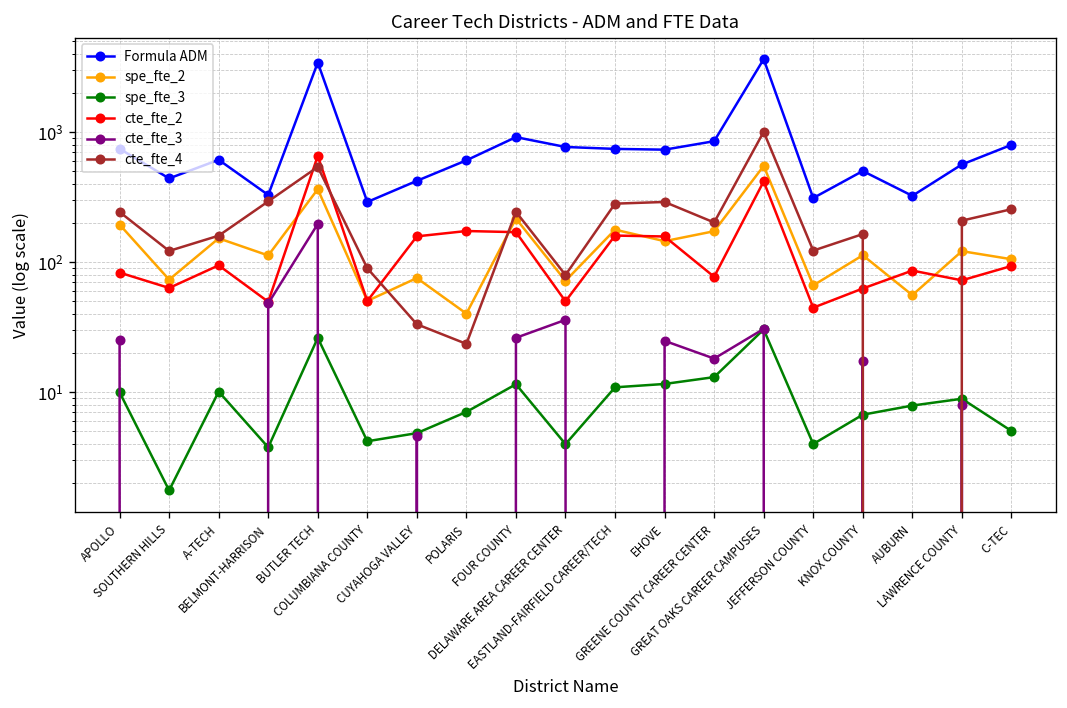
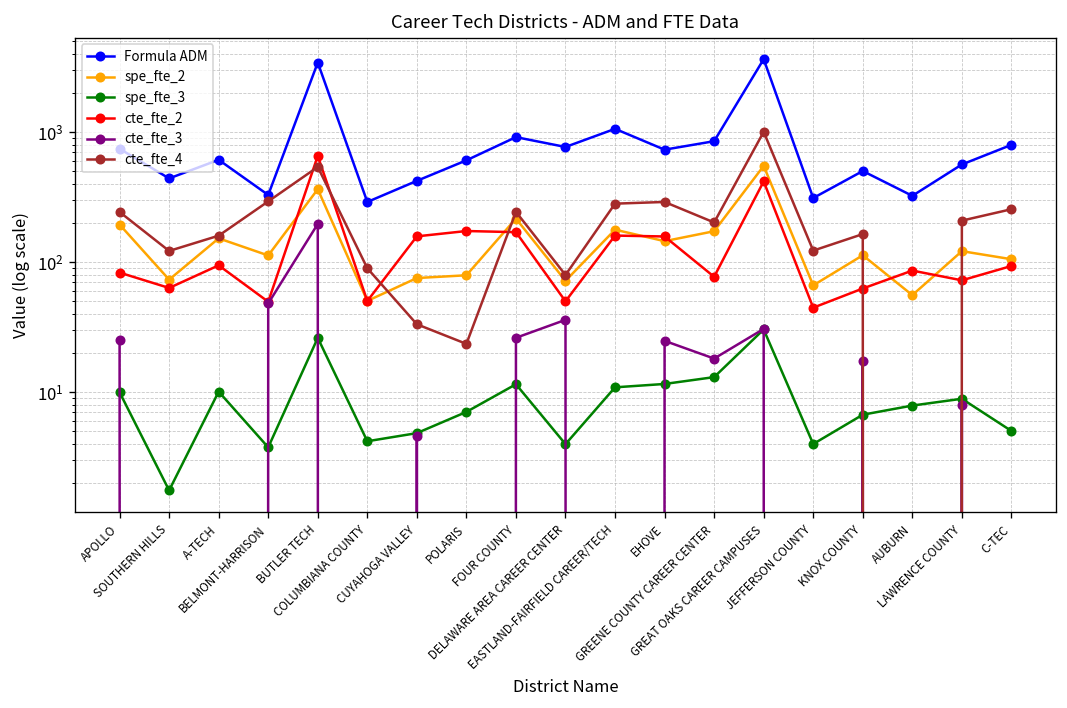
spe_fte_2, POLARIS: 40 -> 80
Formula ADM, EASTLAND-FAIRFIELD CAREER/TECH: 700 -> 1100
